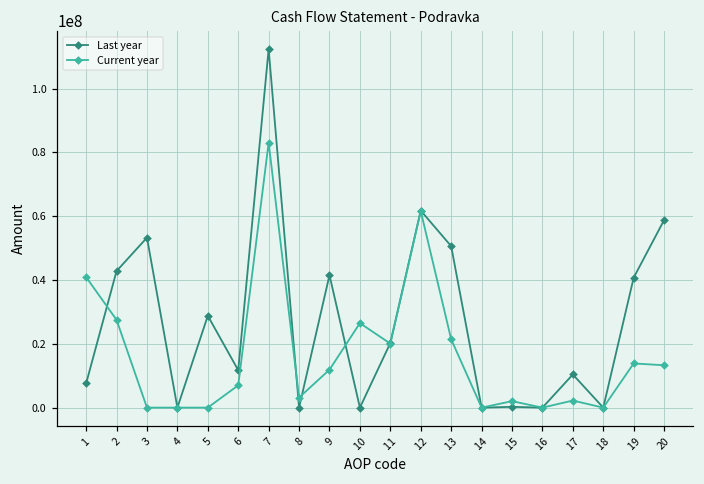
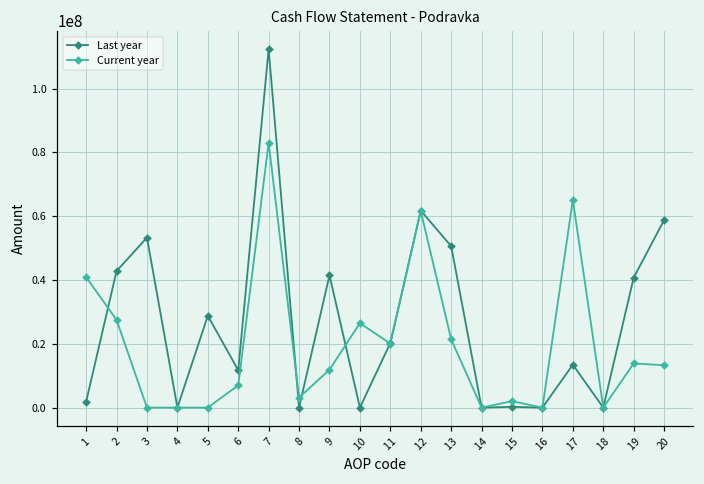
Last year, 1: 8000000 -> 2000000
Last year, 17: 10000000 -> 13000000
Current year, 17: 2000000 -> 65000000
